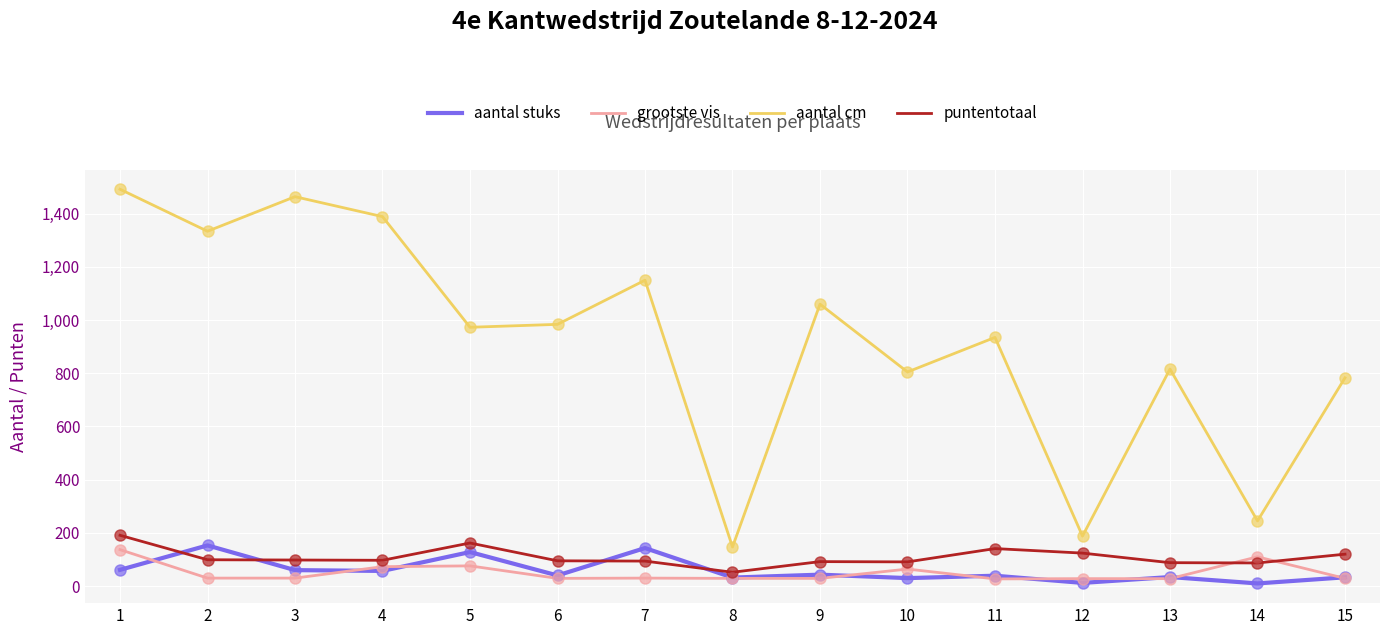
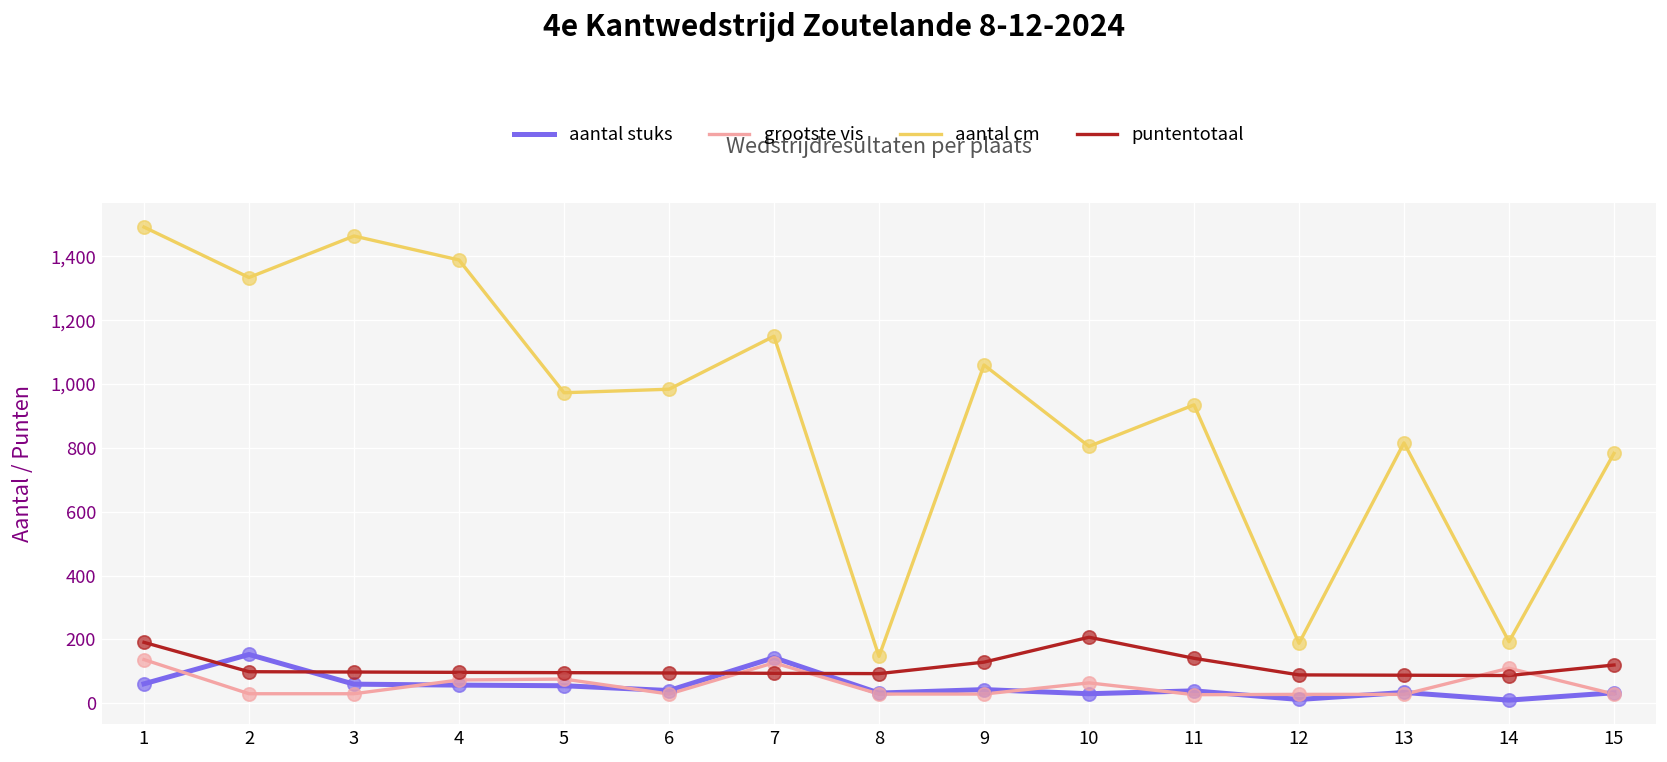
aantal stuks, 5: 130 -> 60
puntentotaal, 5: 160 -> 100
grootste vis, 7: 30 -> 130
puntentotaal, 8: 50 -> 90
puntentotaal, 9: 90 -> 130
puntentotaal, 10: 90 -> 210
puntentotaal, 12: 120 -> 90
aantal cm, 14: 250 -> 190
